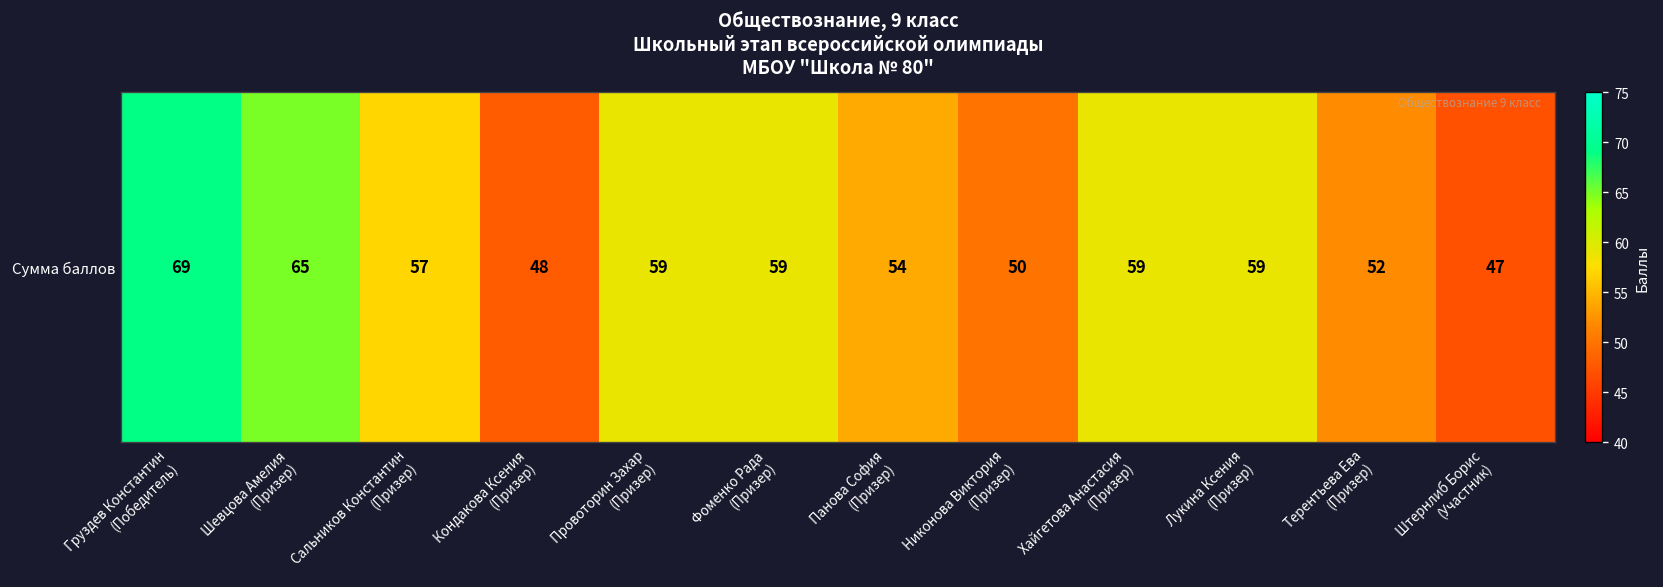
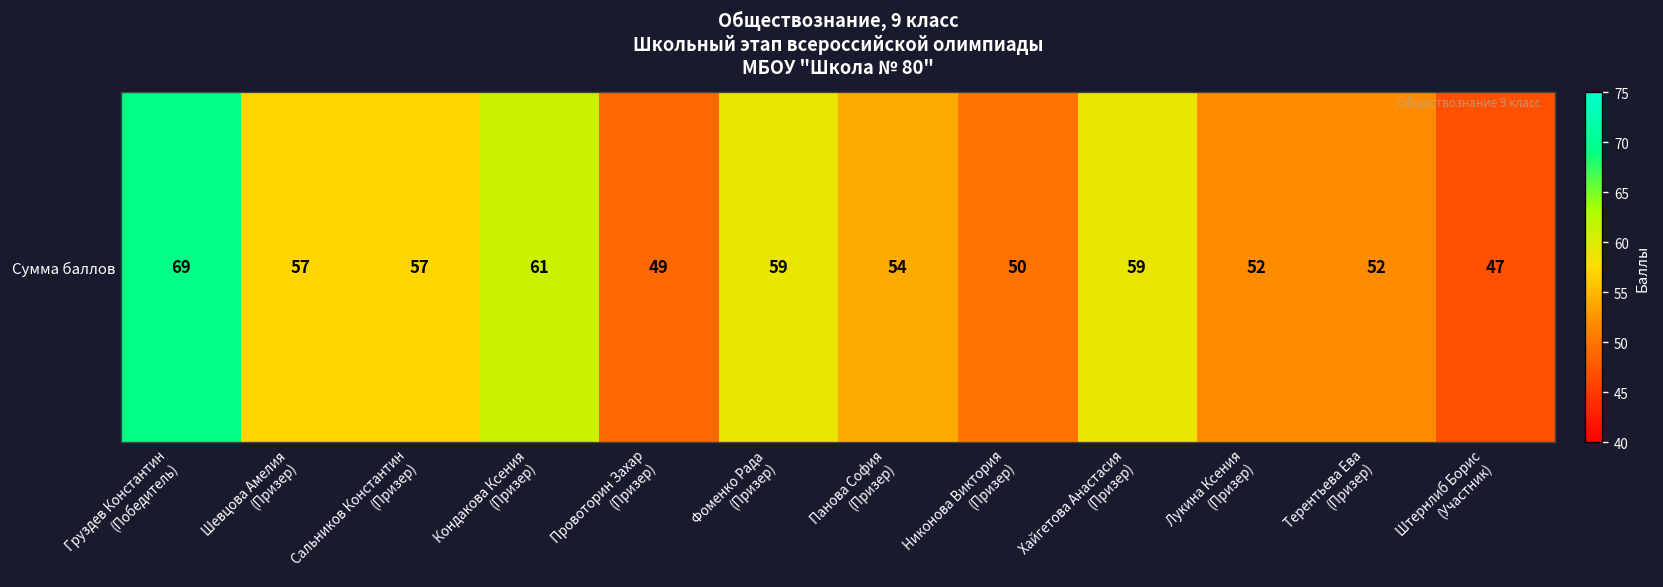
Сумма баллов, Шевцова Амелия (Призер): 65 -> 57
Сумма баллов, Кондакова Ксения (Призер): 48 -> 61
Сумма баллов, Провоторин Захар (Призер): 59 -> 49
Сумма баллов, Лукина Ксения (Призер): 59 -> 52
